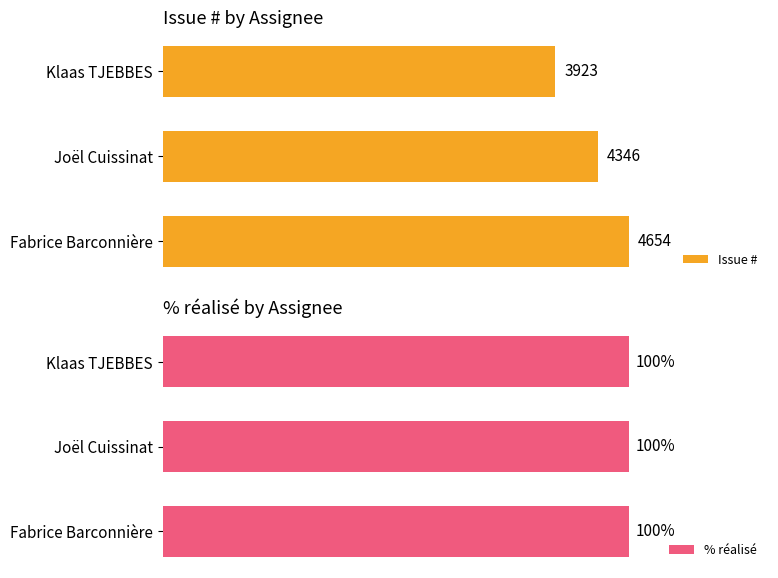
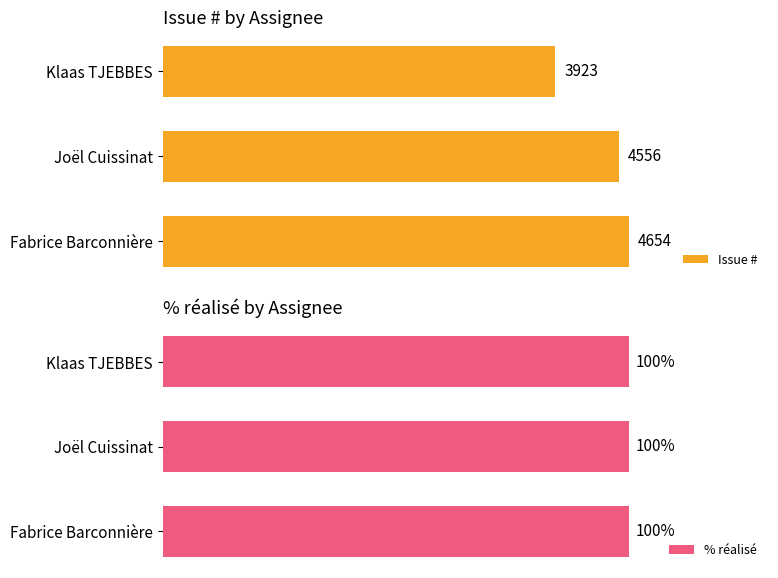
Issue # by Assignee, Joël Cuissinat: 4346 -> 4556
